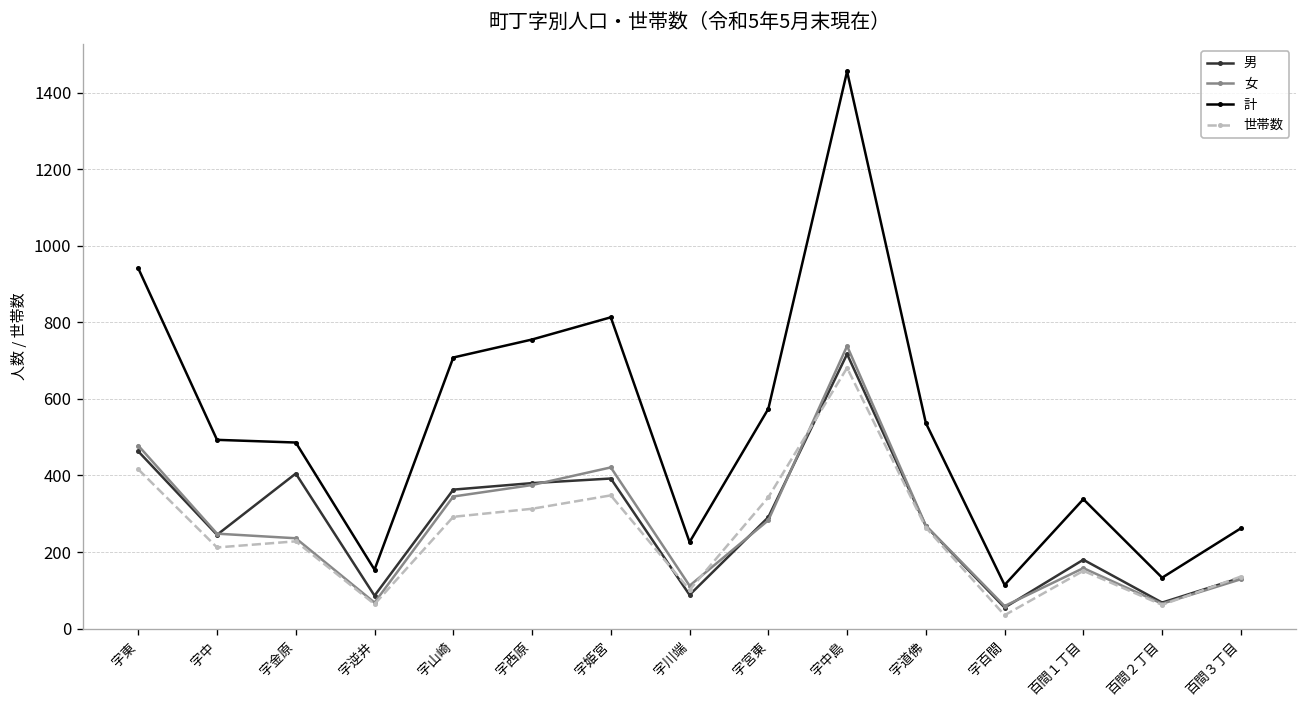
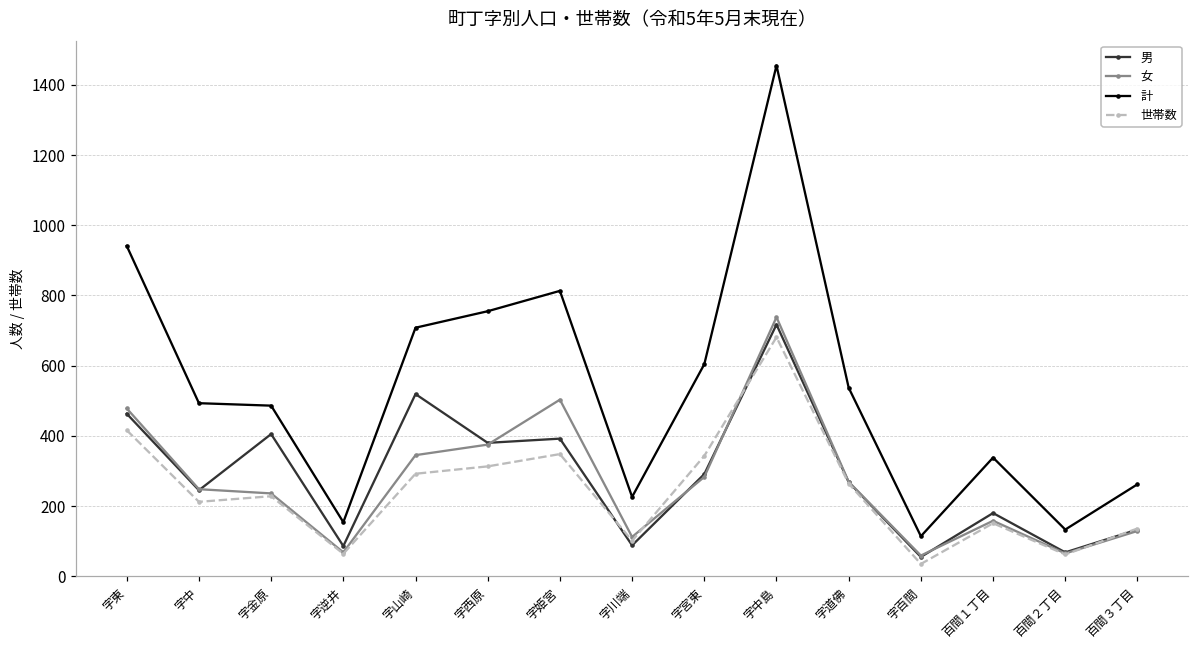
男, 字山崎: 360 -> 520
女, 字姫宮: 420 -> 500
計, 字宮東: 570 -> 600
